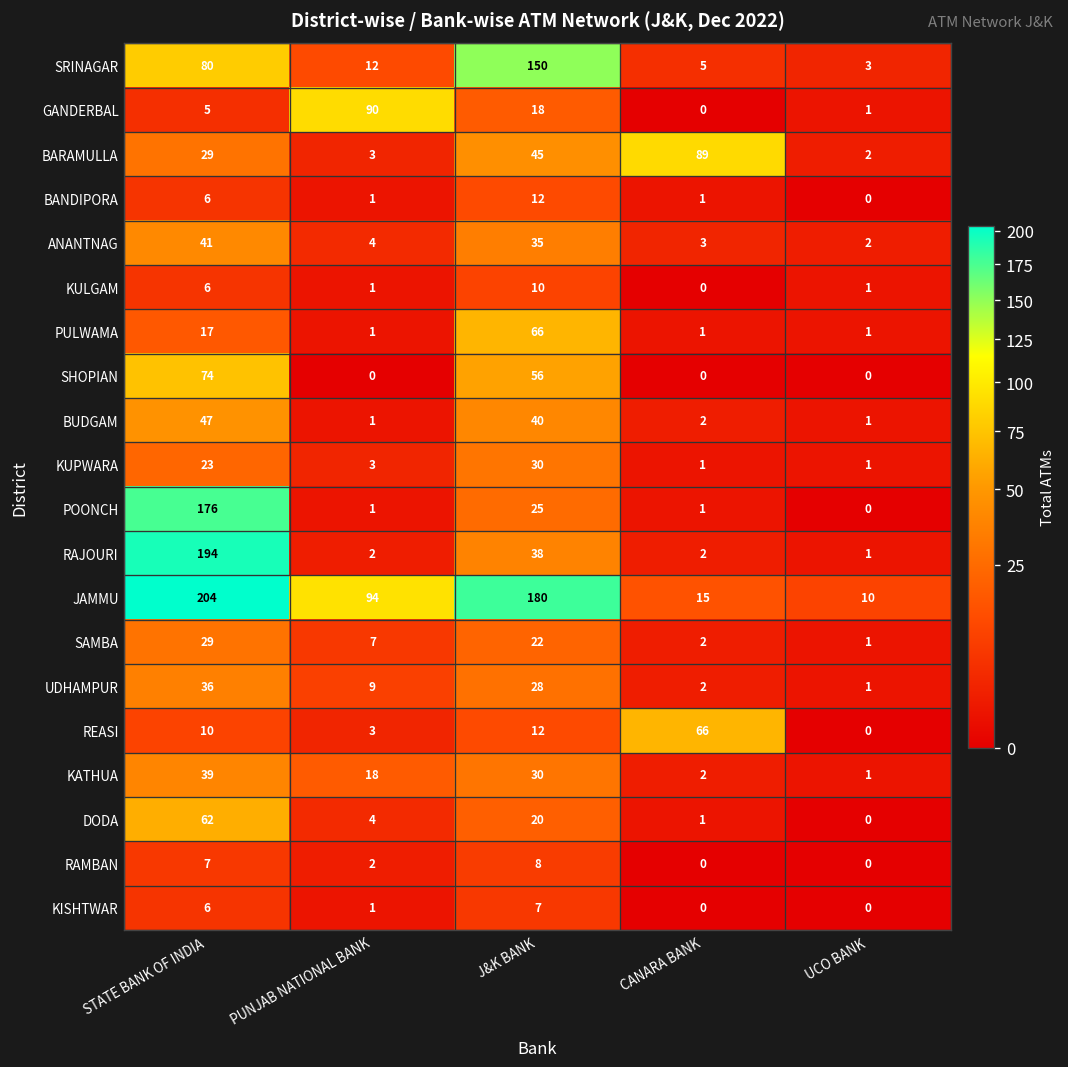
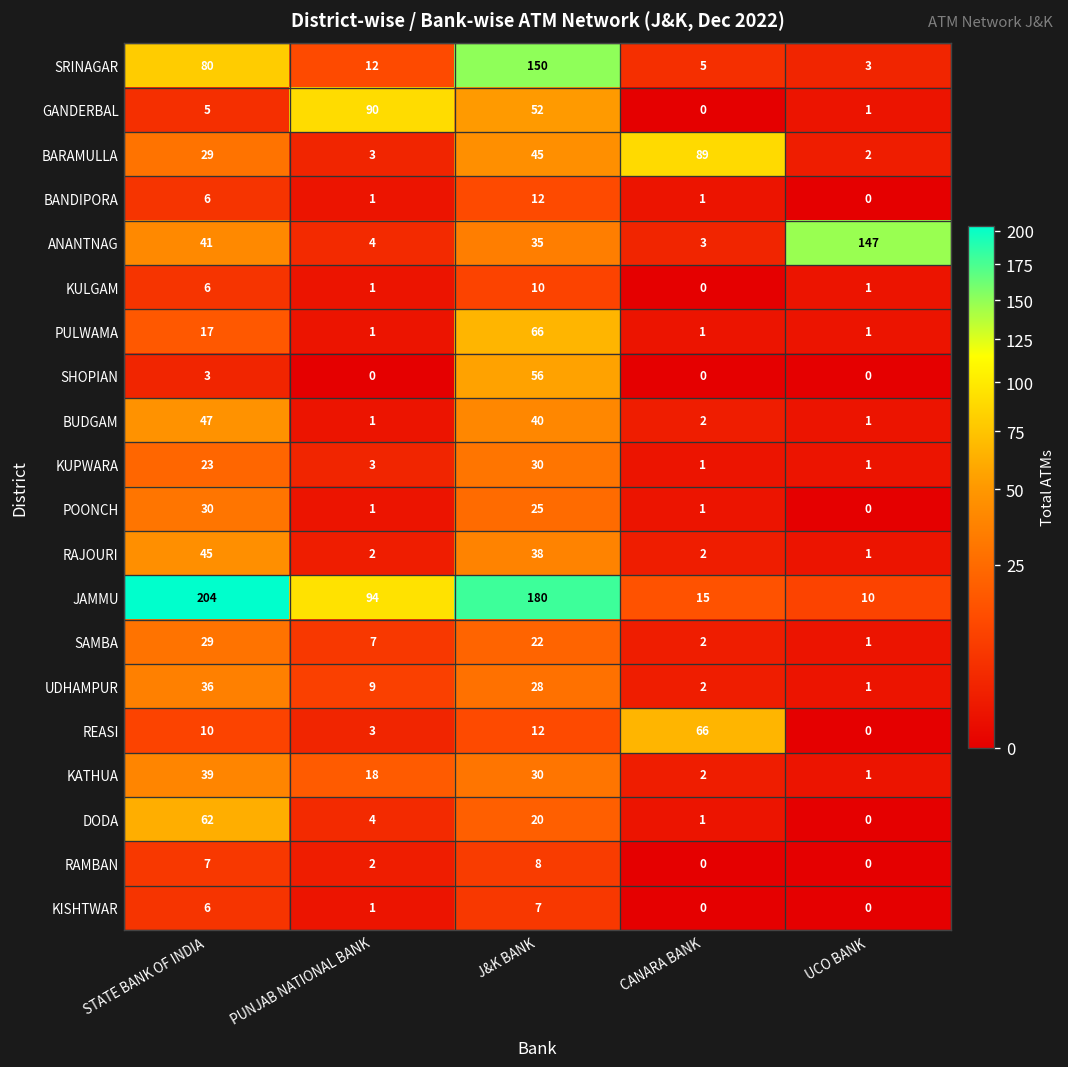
GANDERBAL, J&K BANK: 18 -> 52
ANANTNAG, UCO BANK: 2 -> 147
SHOPIAN, STATE BANK OF INDIA: 74 -> 3
POONCH, STATE BANK OF INDIA: 176 -> 30
RAJOURI, STATE BANK OF INDIA: 194 -> 45
